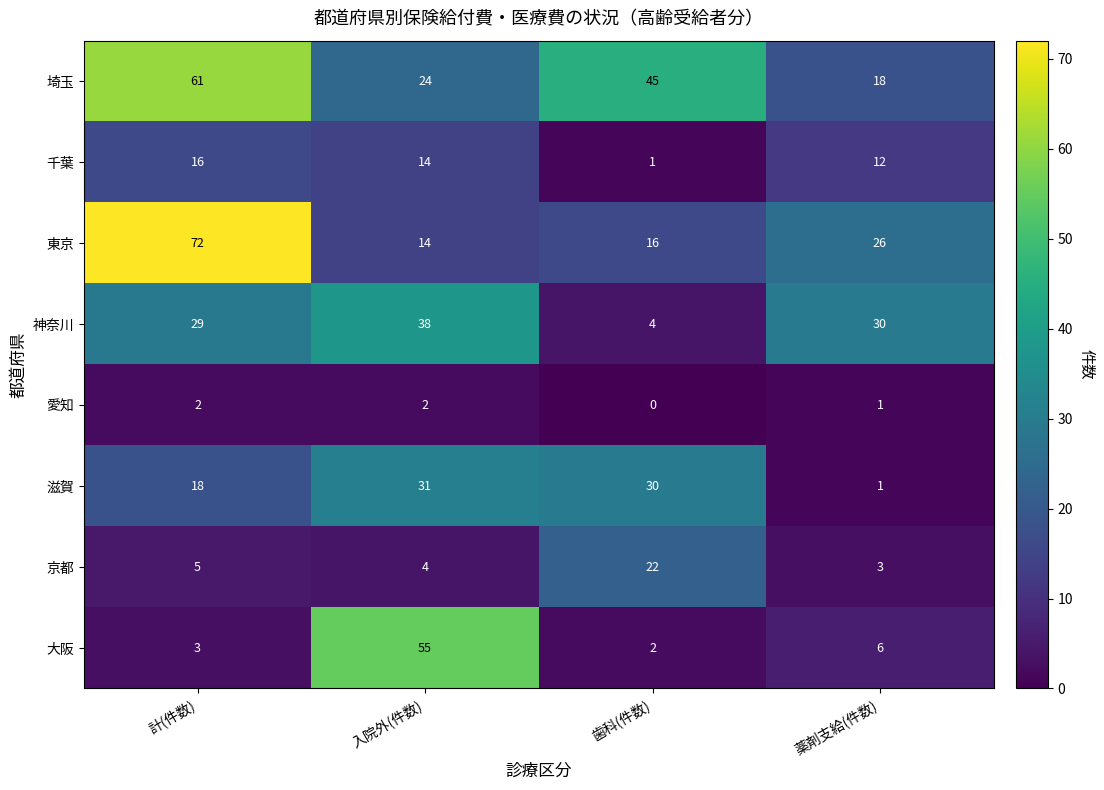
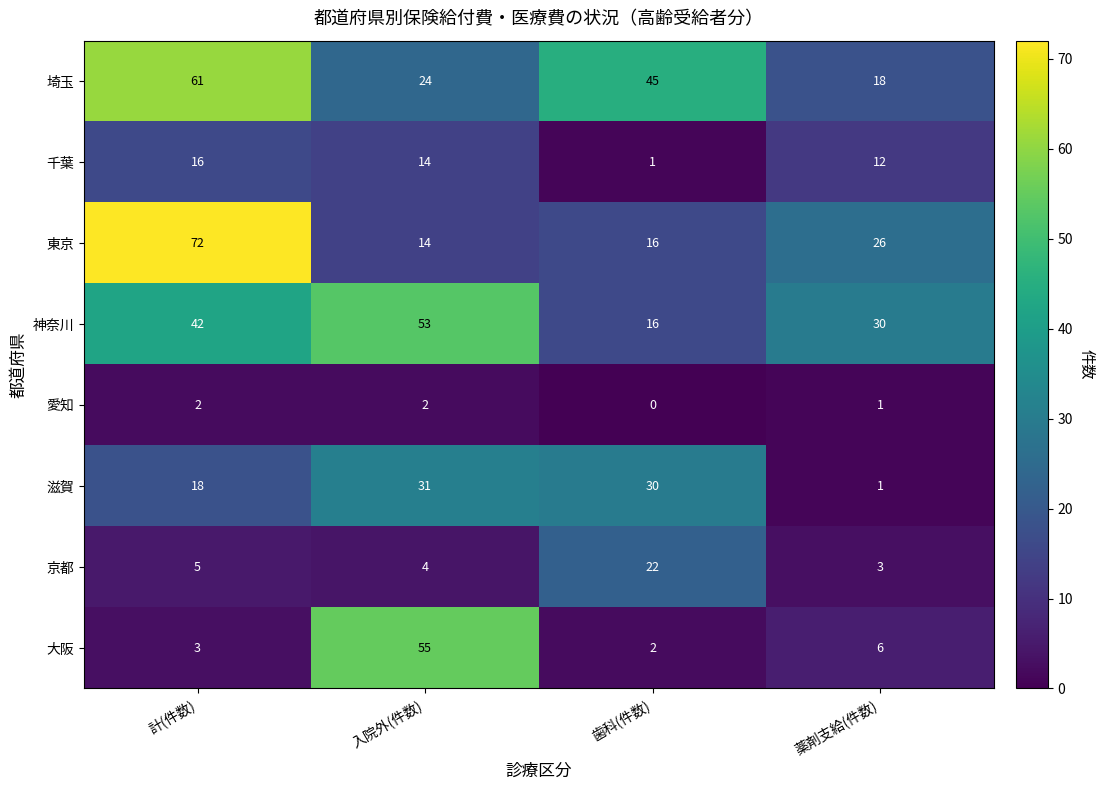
神奈川, 計(件数): 29 -> 42
神奈川, 入院外(件数): 38 -> 53
神奈川, 歯科(件数): 4 -> 16
